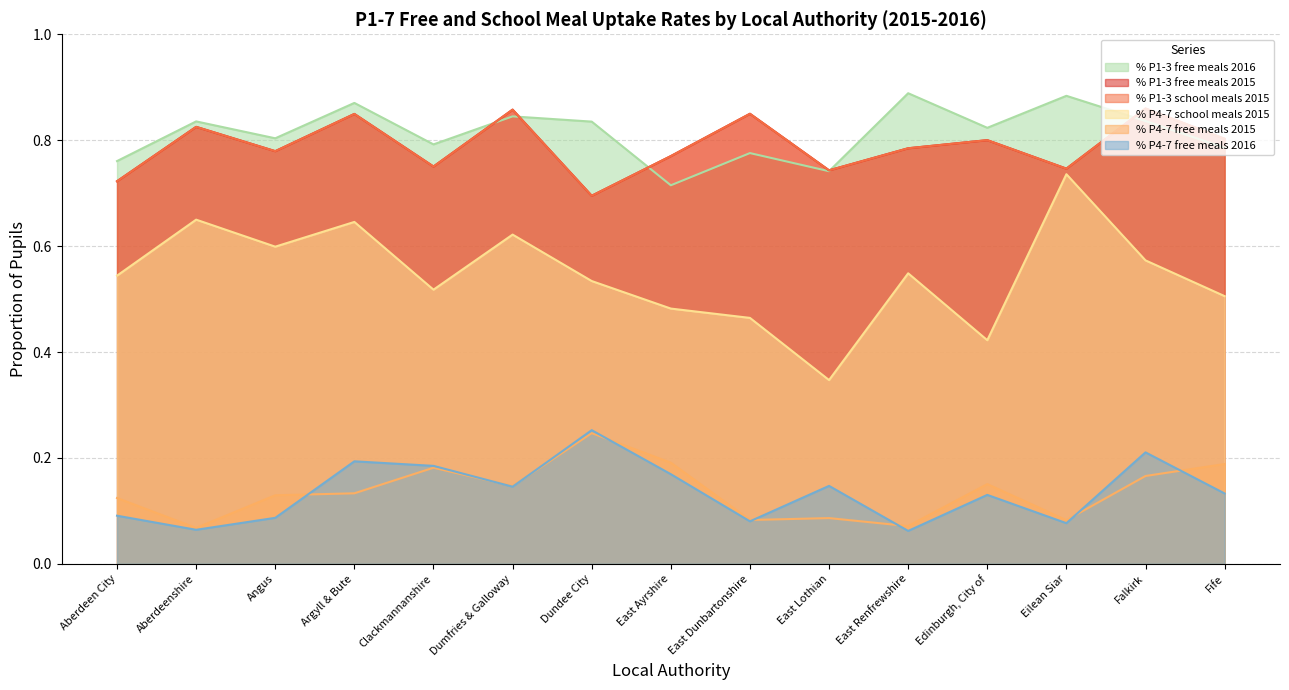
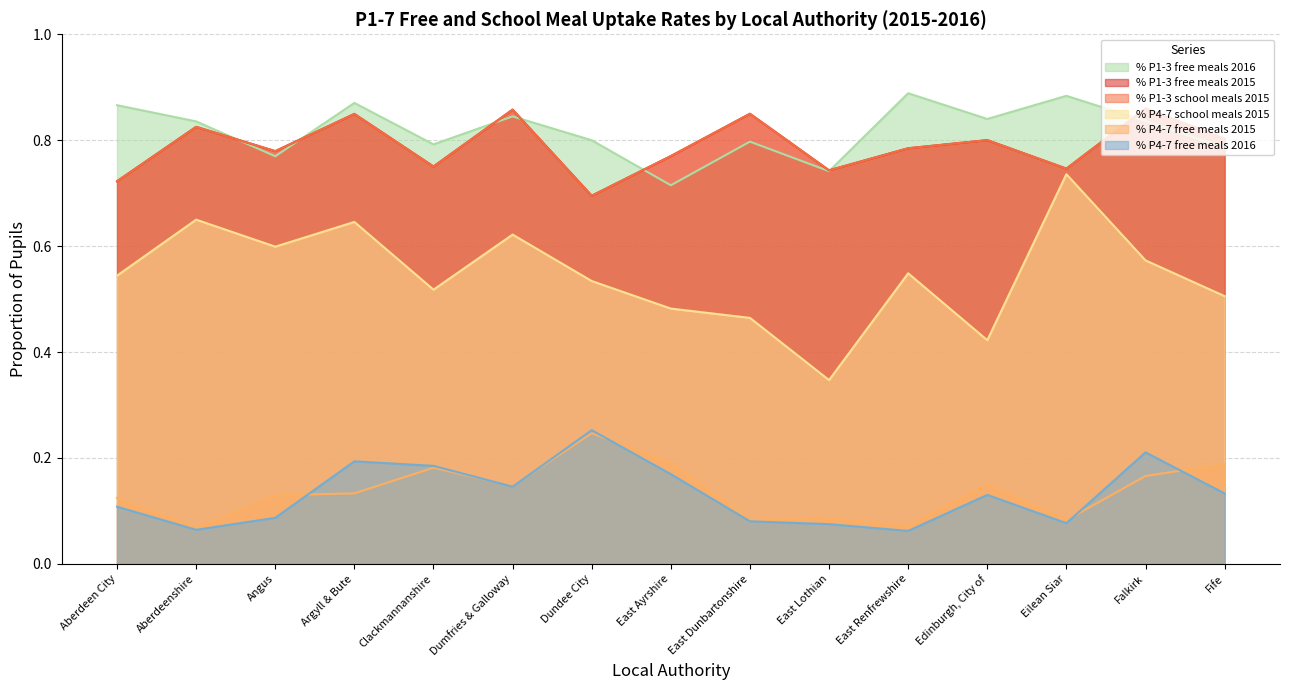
% P1-3 free meals 2016, Aberdeen City: 0.76 -> 0.87
% P4-7 free meals 2016, Aberdeen City: 0.09 -> 0.11
% P1-3 free meals 2016, Angus: 0.80 -> 0.77
% P1-3 free meals 2016, Dundee City: 0.84 -> 0.80
% P1-3 free meals 2016, East Dunbartonshire: 0.78 -> 0.80
% P4-7 free meals 2016, East Lothian: 0.15 -> 0.08
% P1-3 free meals 2016, Edinburgh, City of: 0.82 -> 0.84
